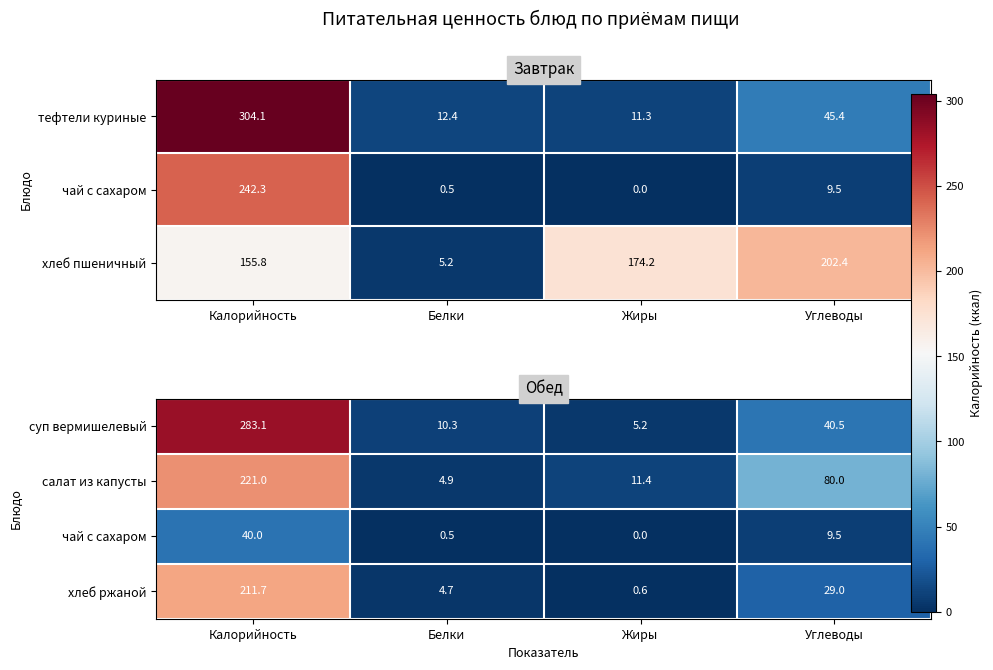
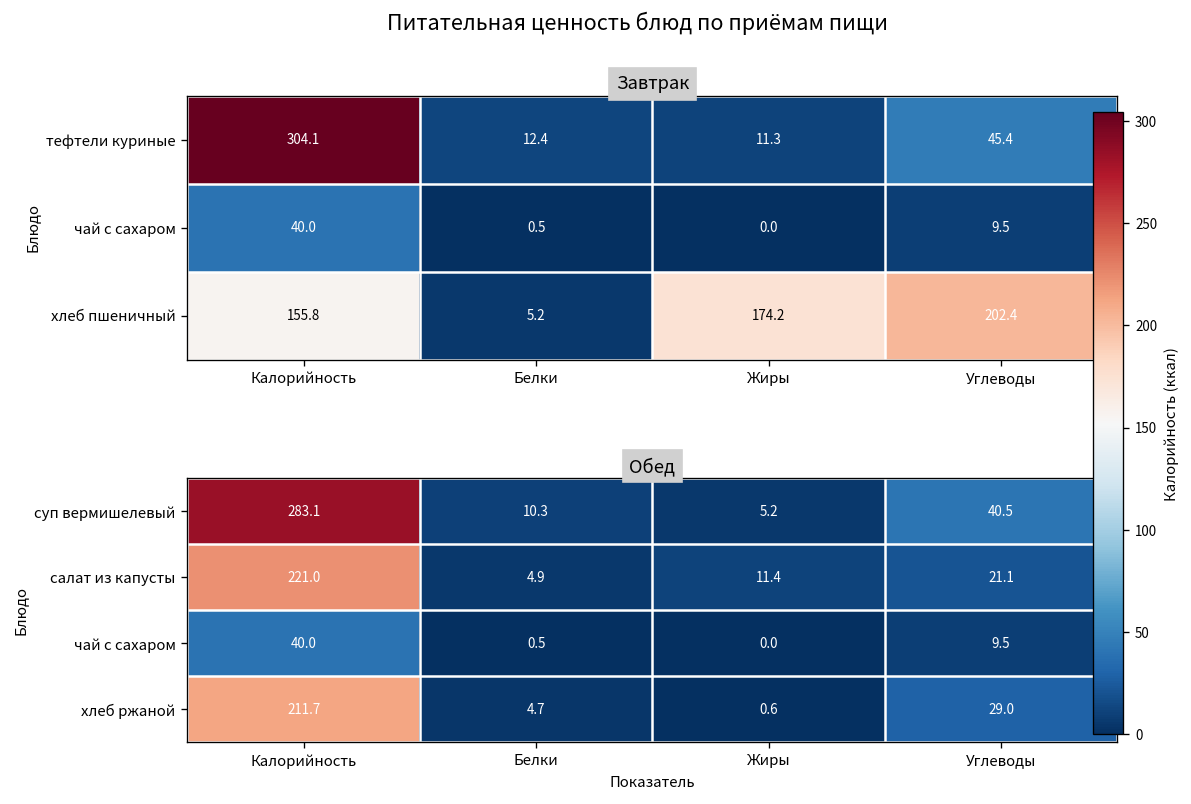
Завтрак, чай с сахаром, Калорийность: 242.3 -> 40.0
Обед, салат из капусты, Углеводы: 80.0 -> 21.1
